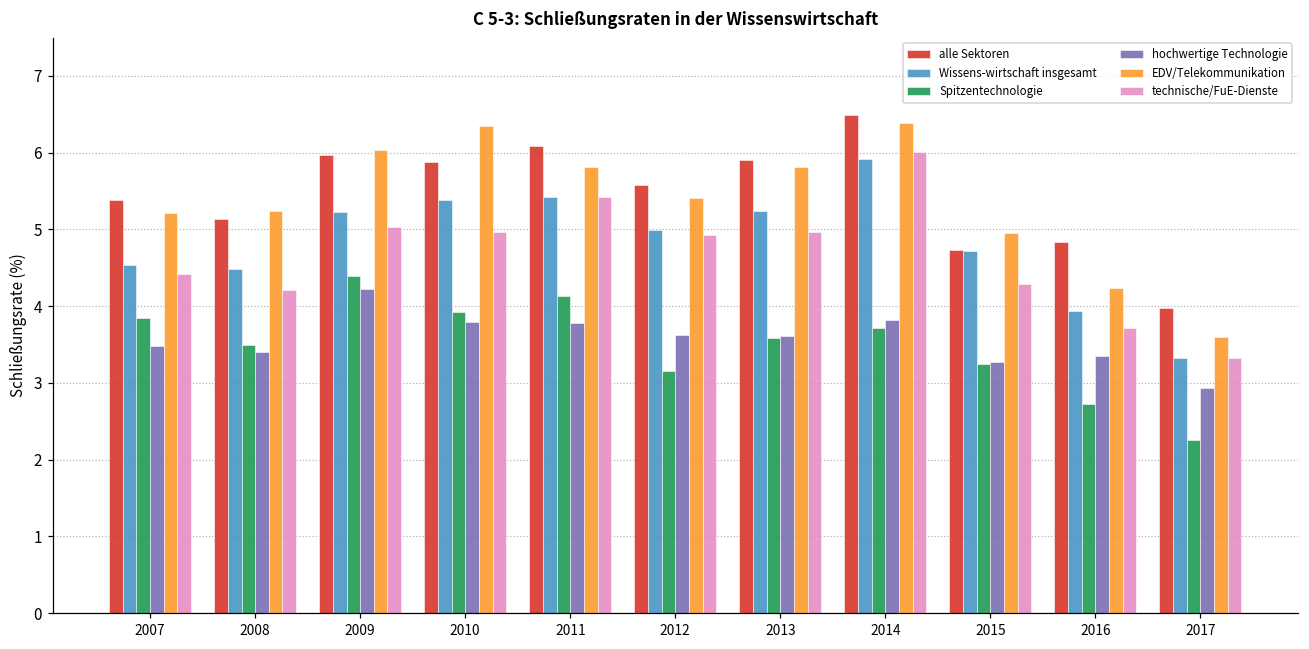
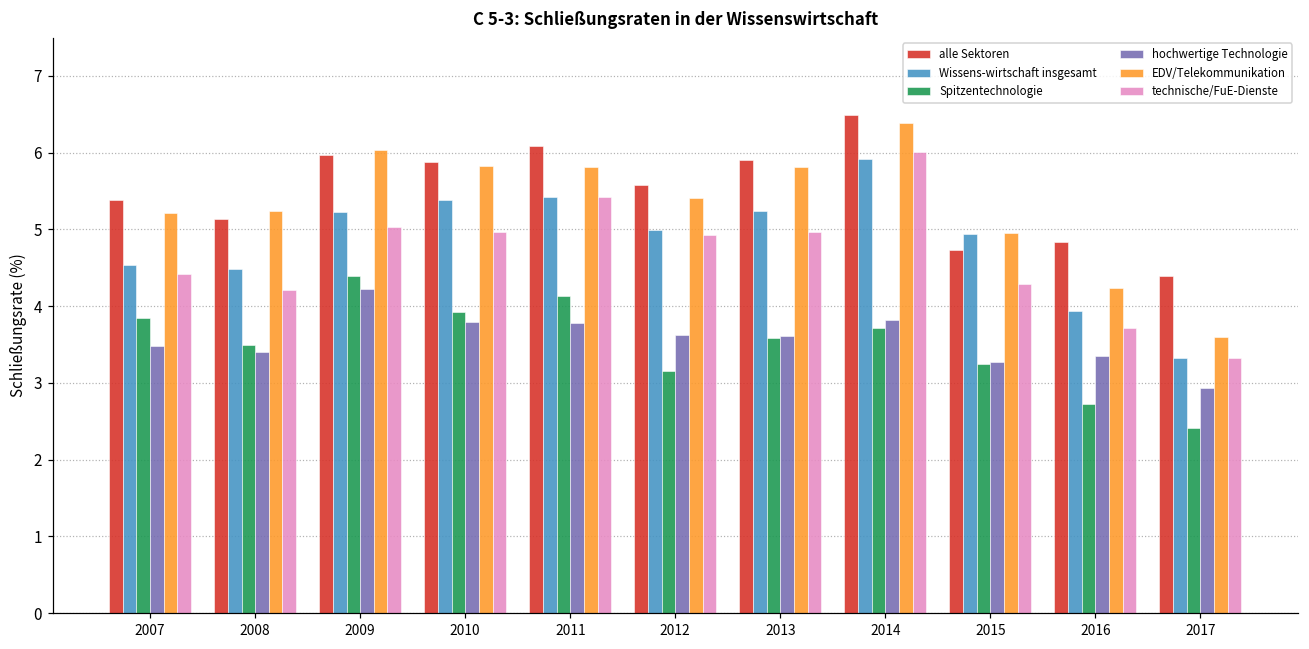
EDV/Telekommunikation, 2010: 6.3 -> 5.8
Wissens-wirtschaft insgesamt, 2015: 4.7 -> 4.9
alle Sektoren, 2017: 4.0 -> 4.4
Spitzentechnologie, 2017: 2.2 -> 2.4
